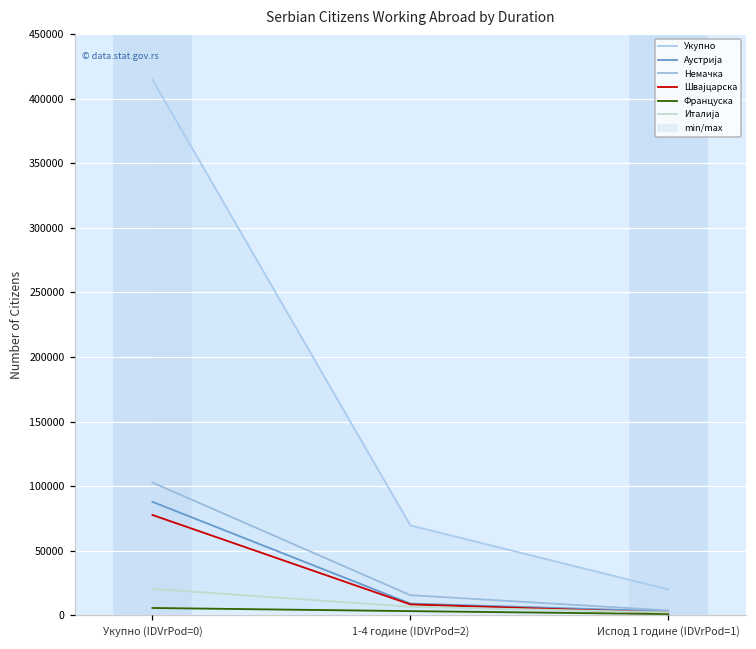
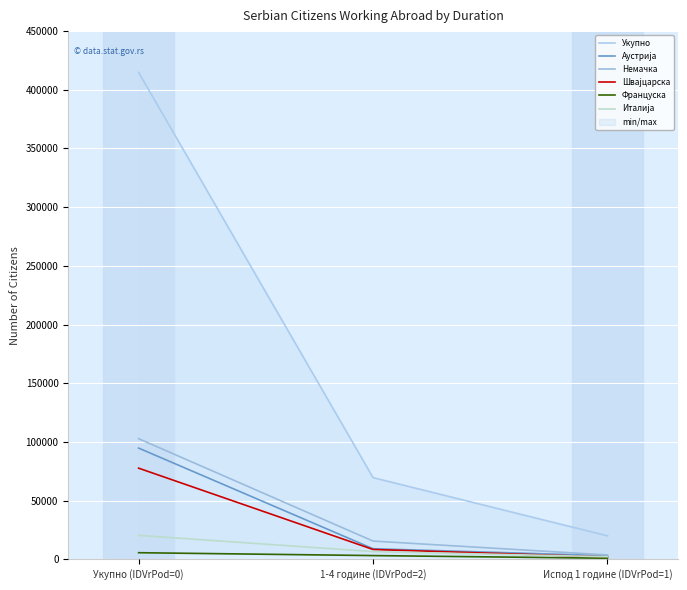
Аустрија, Укупно (IDVrPod=0): 88000 -> 95000
